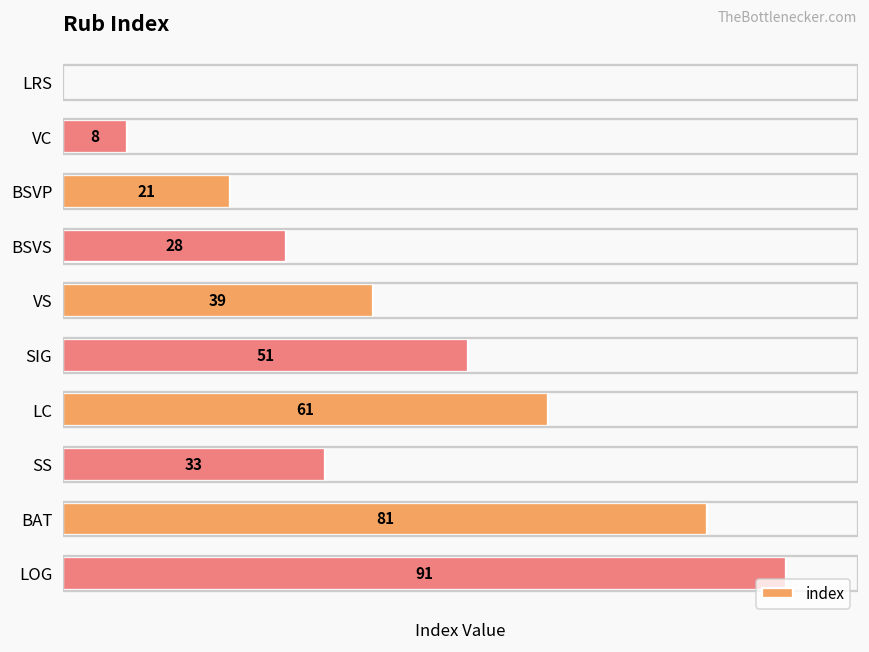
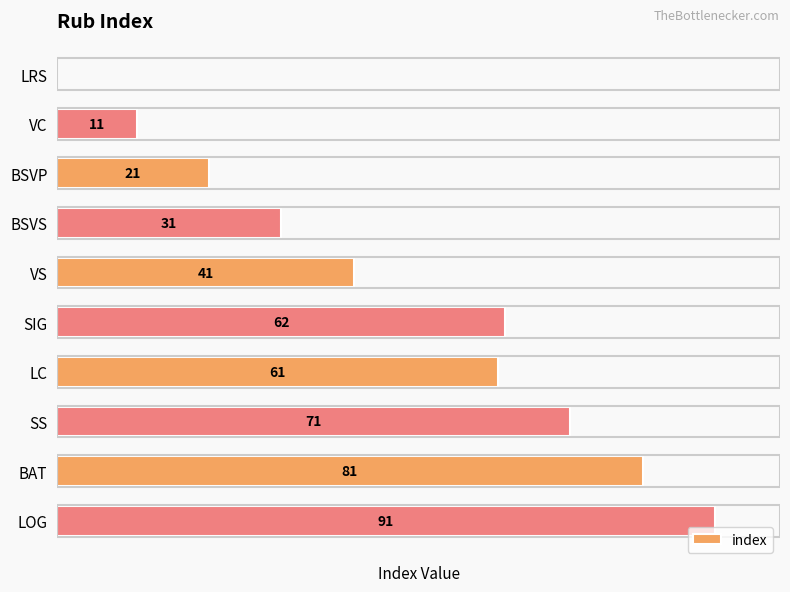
VC: 8 -> 11
BSVS: 28 -> 31
VS: 39 -> 41
SIG: 51 -> 62
SS: 33 -> 71
